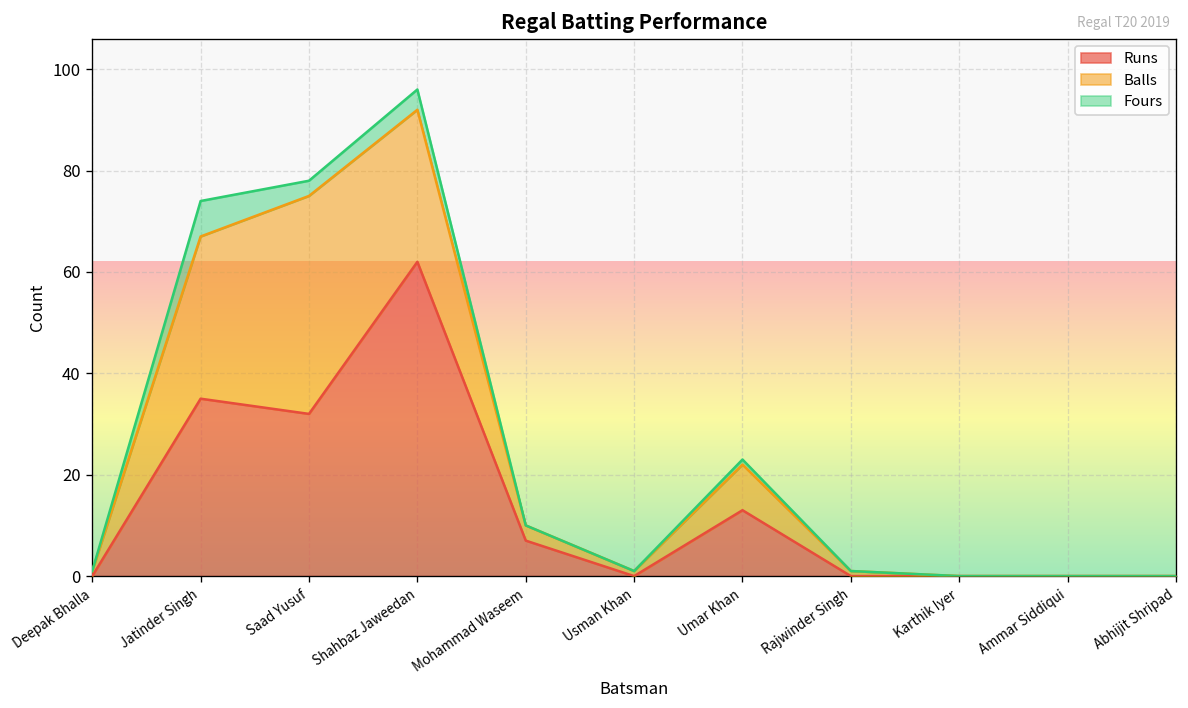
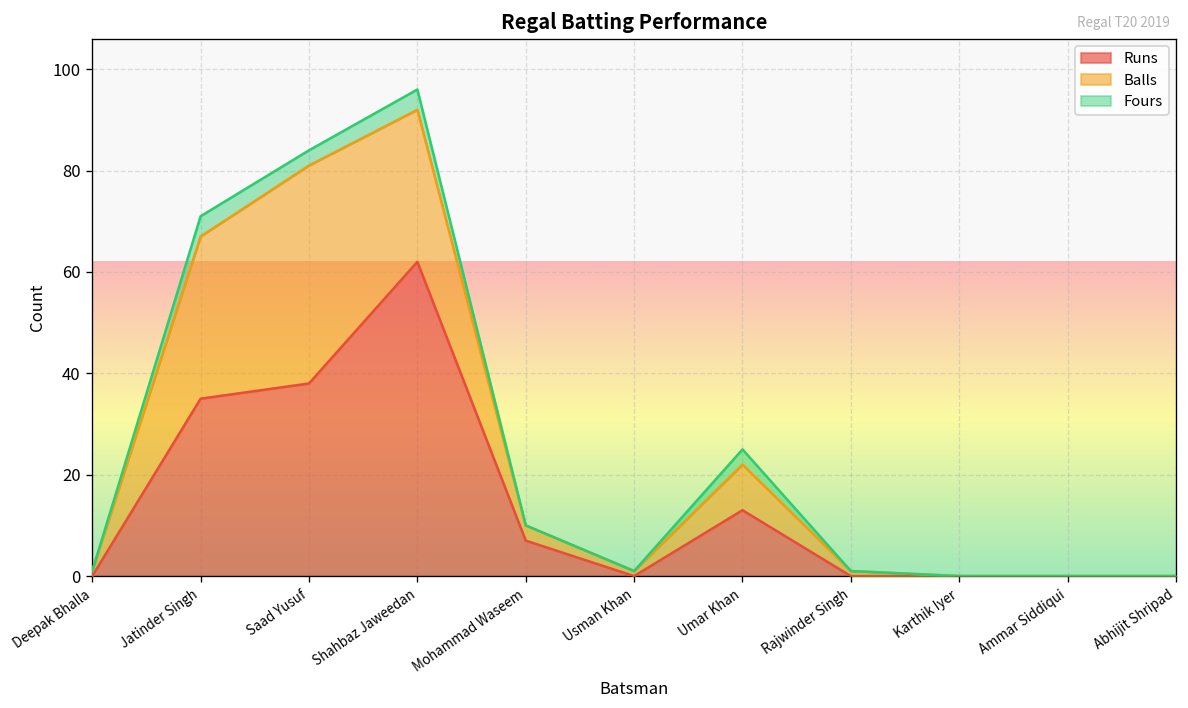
Fours, Jatinder Singh: 7 -> 4
Runs, Saad Yusuf: 32 -> 38
Fours, Umar Khan: 1 -> 3
